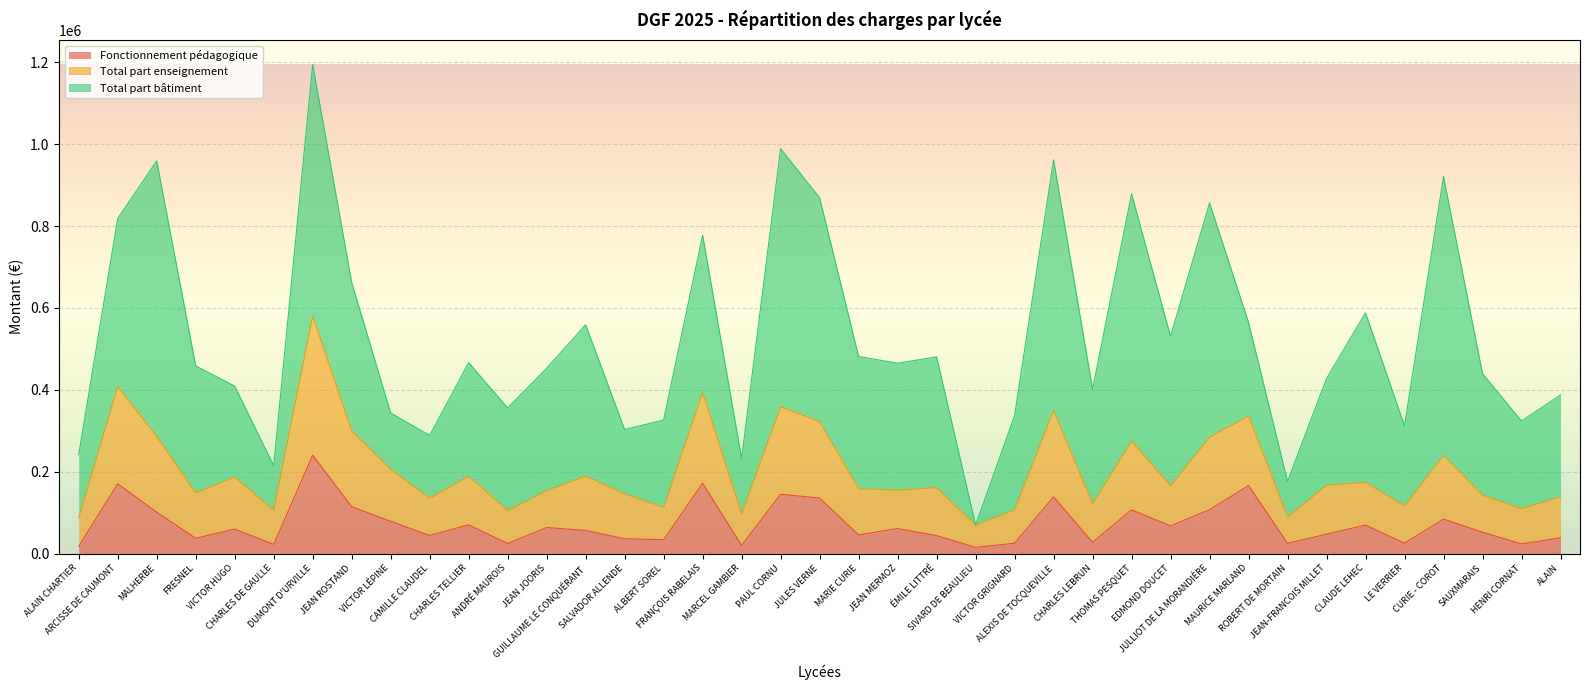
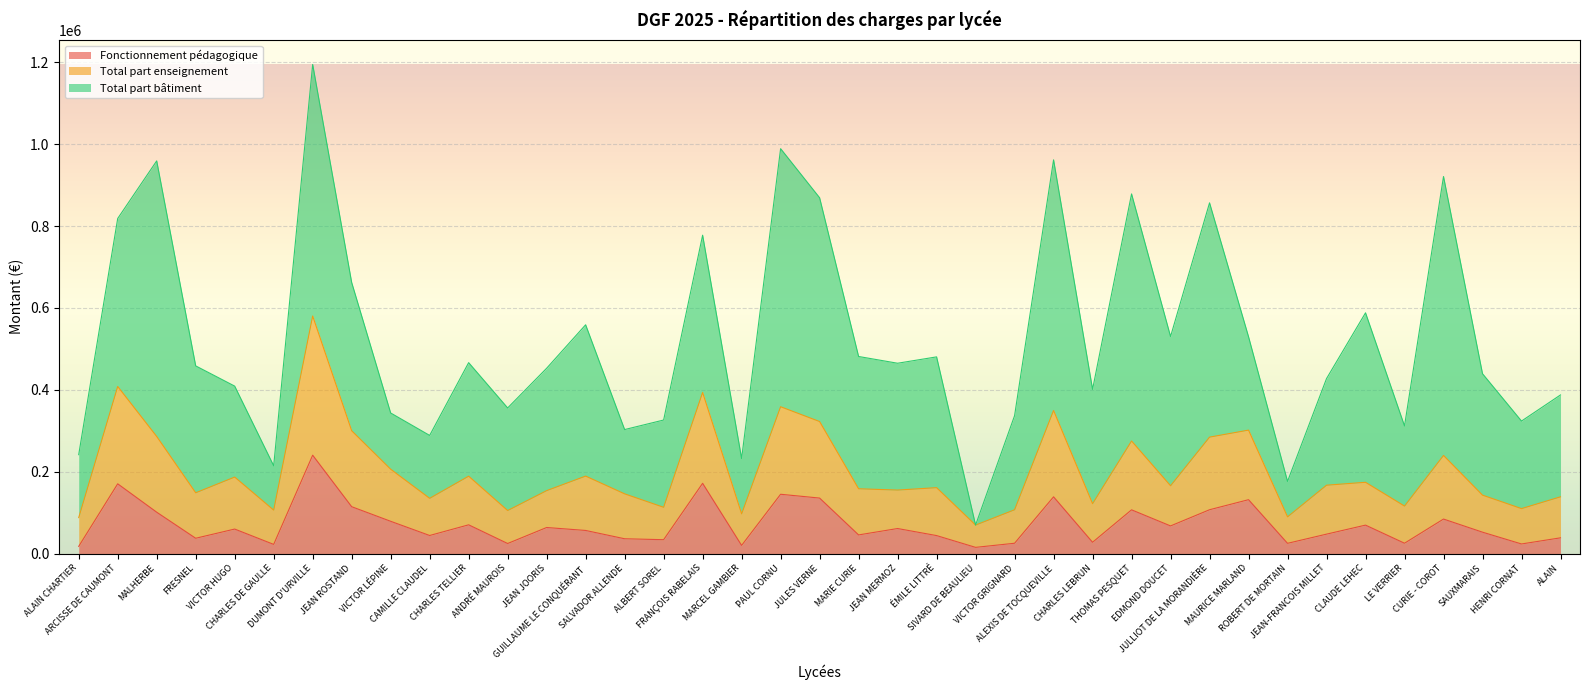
Fonctionnement pédagogique, MAURICE MARLAND: 170000 -> 130000
